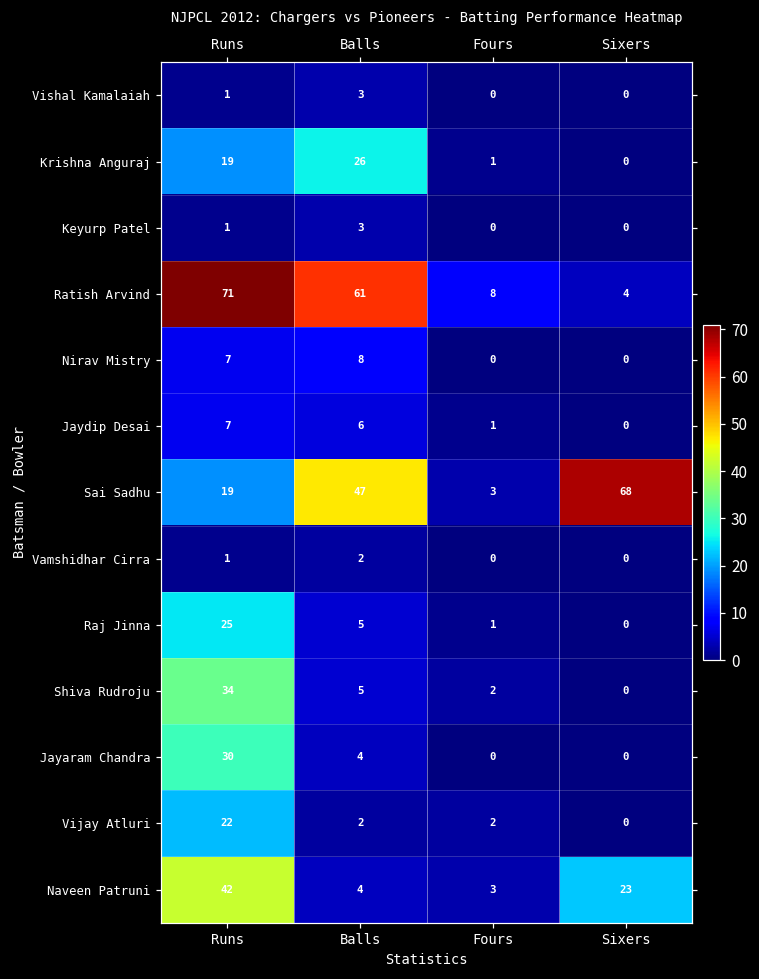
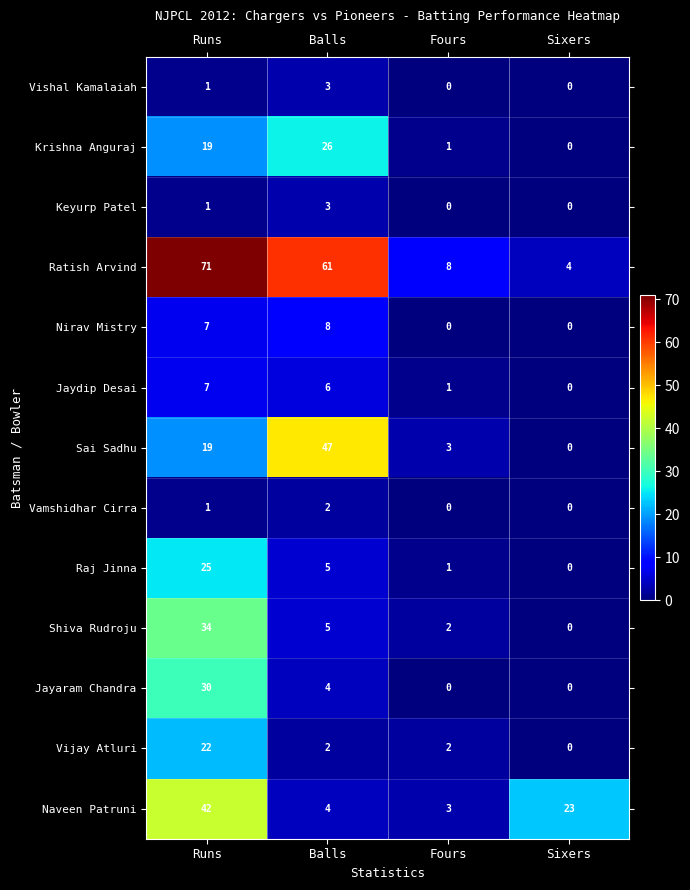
Sai Sadhu, Sixers: 68 -> 0
